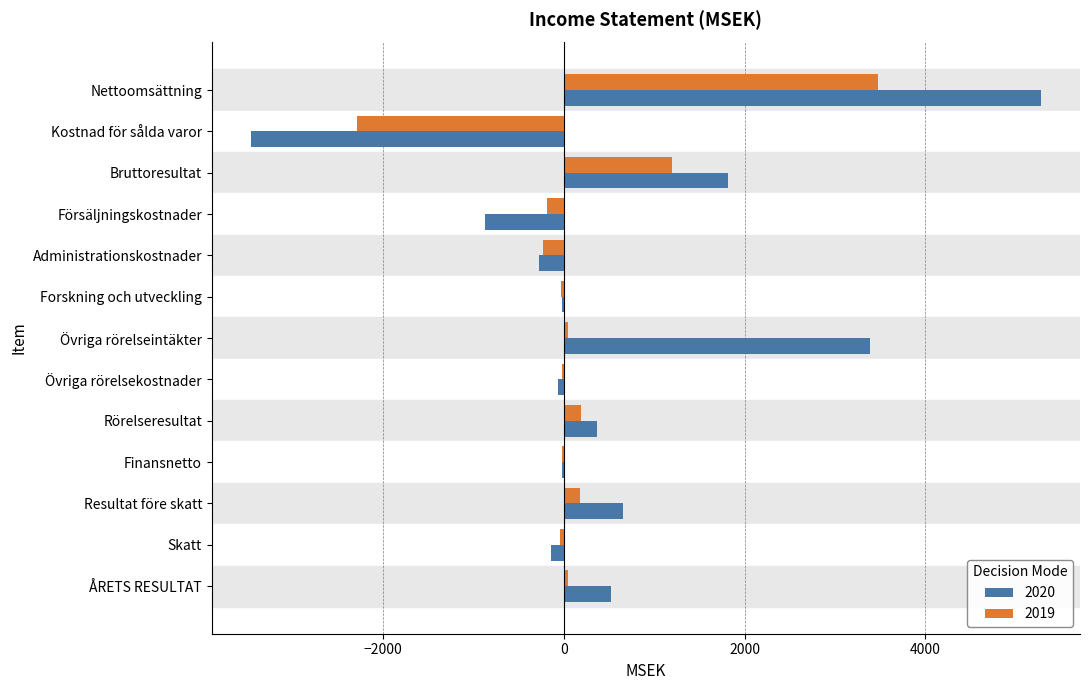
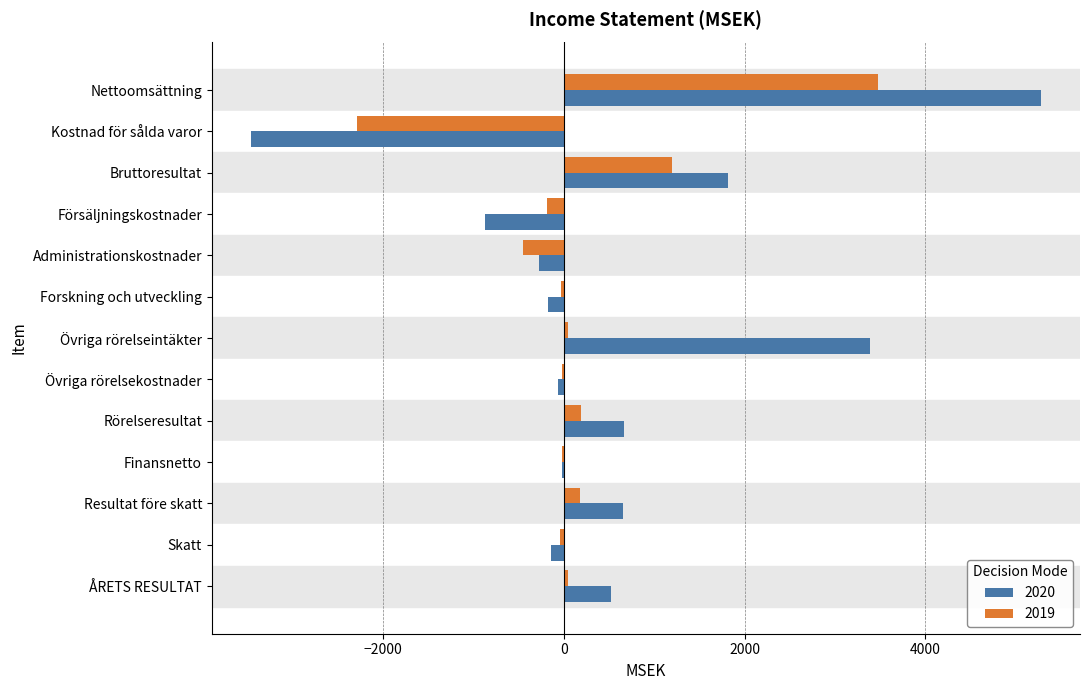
2019, Administrationskostnader: -200 -> -400
2020, Forskning och utveckling: 0 -> -200
2020, Rörelseresultat: 400 -> 700
